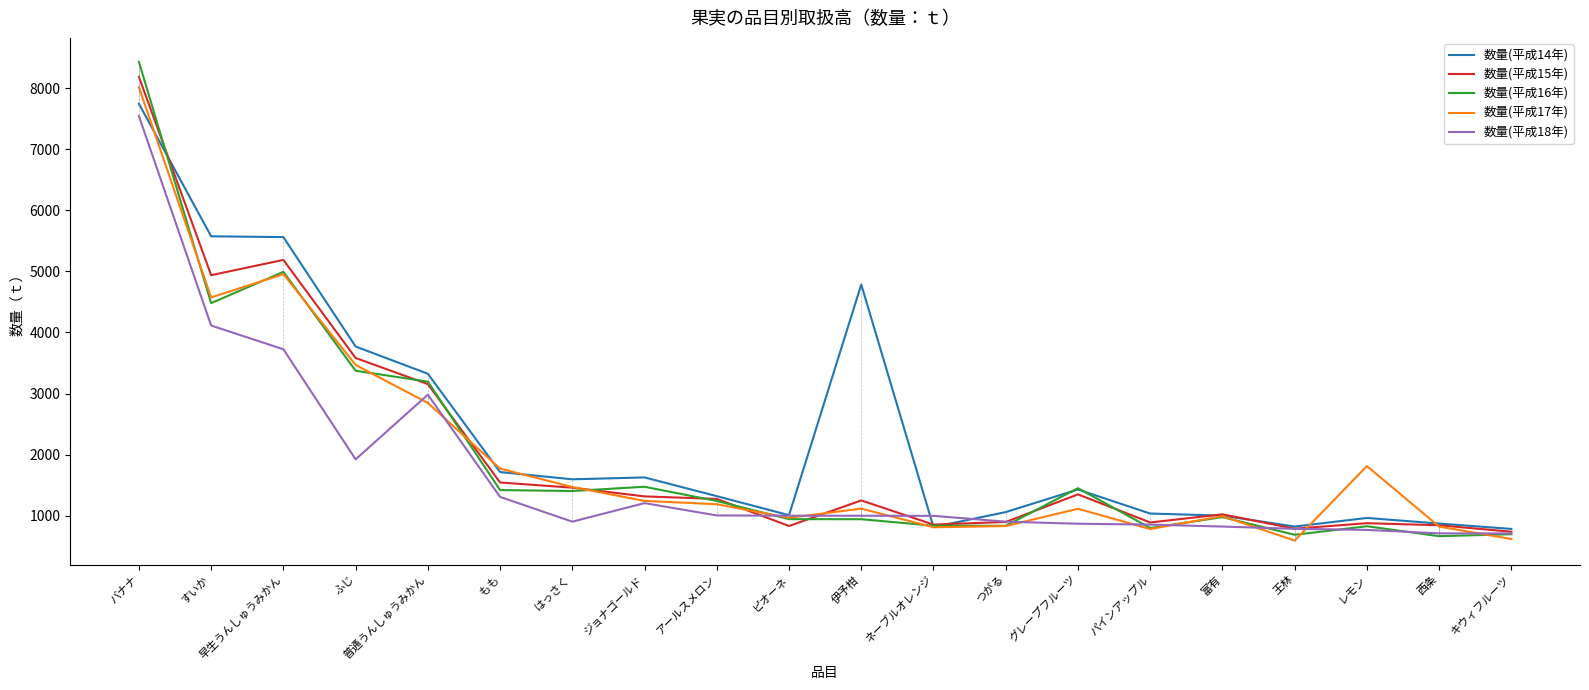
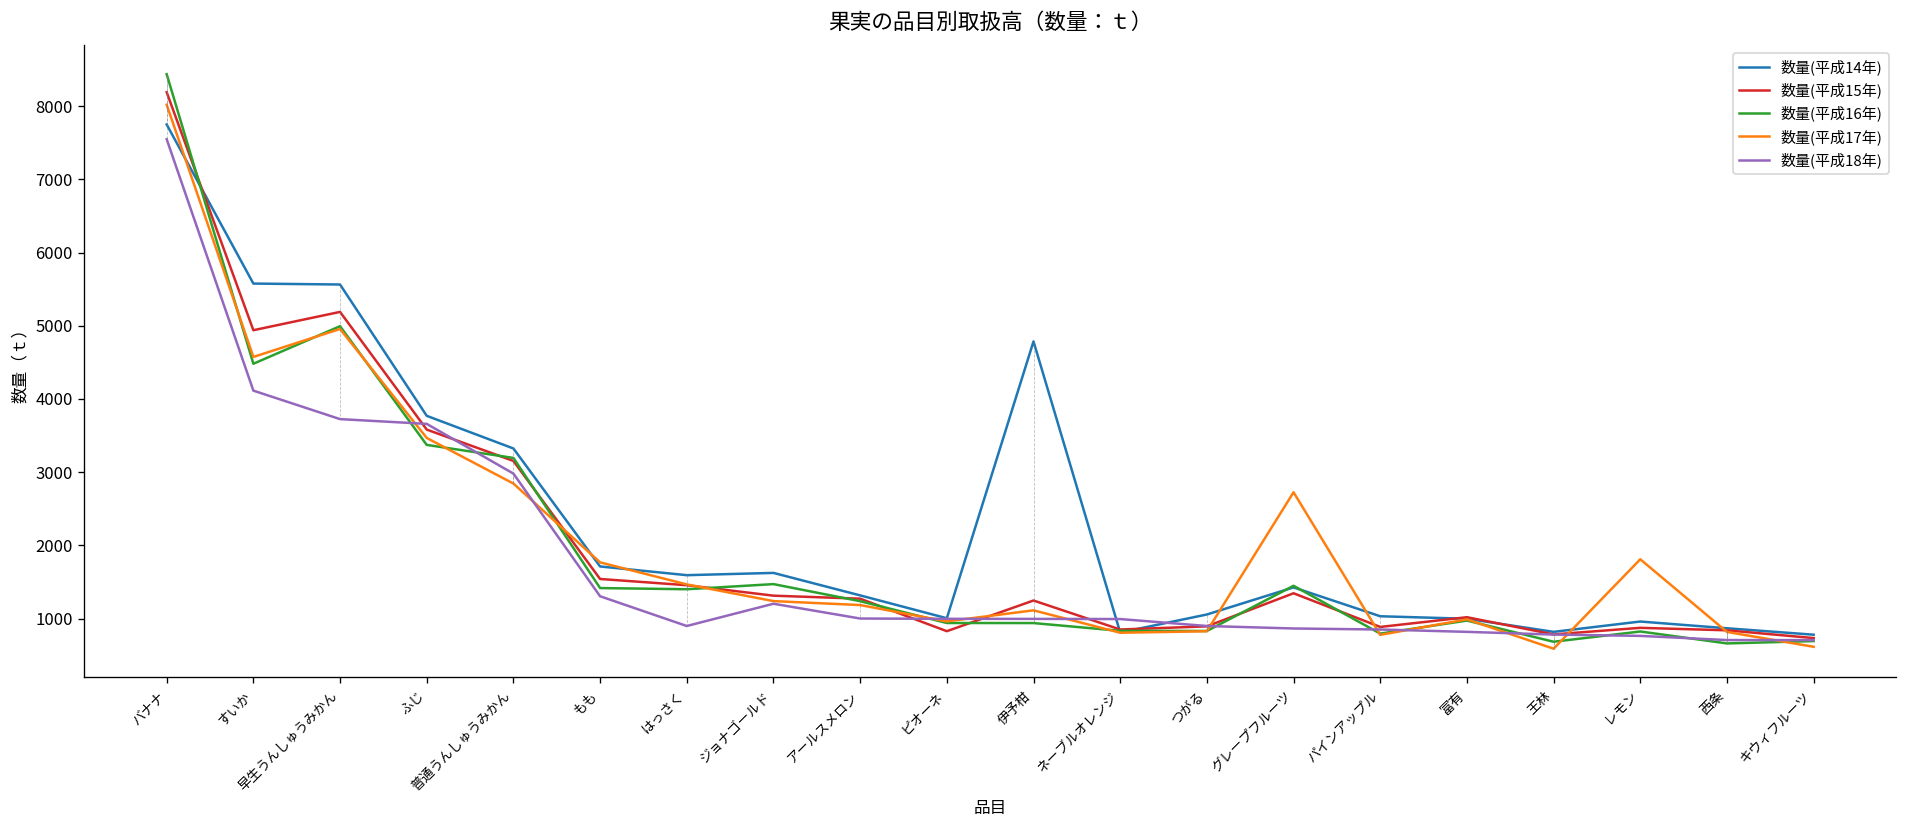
数量(平成18年), ふじ: 1900 -> 3700
数量(平成17年), グレープフルーツ: 1100 -> 2700
